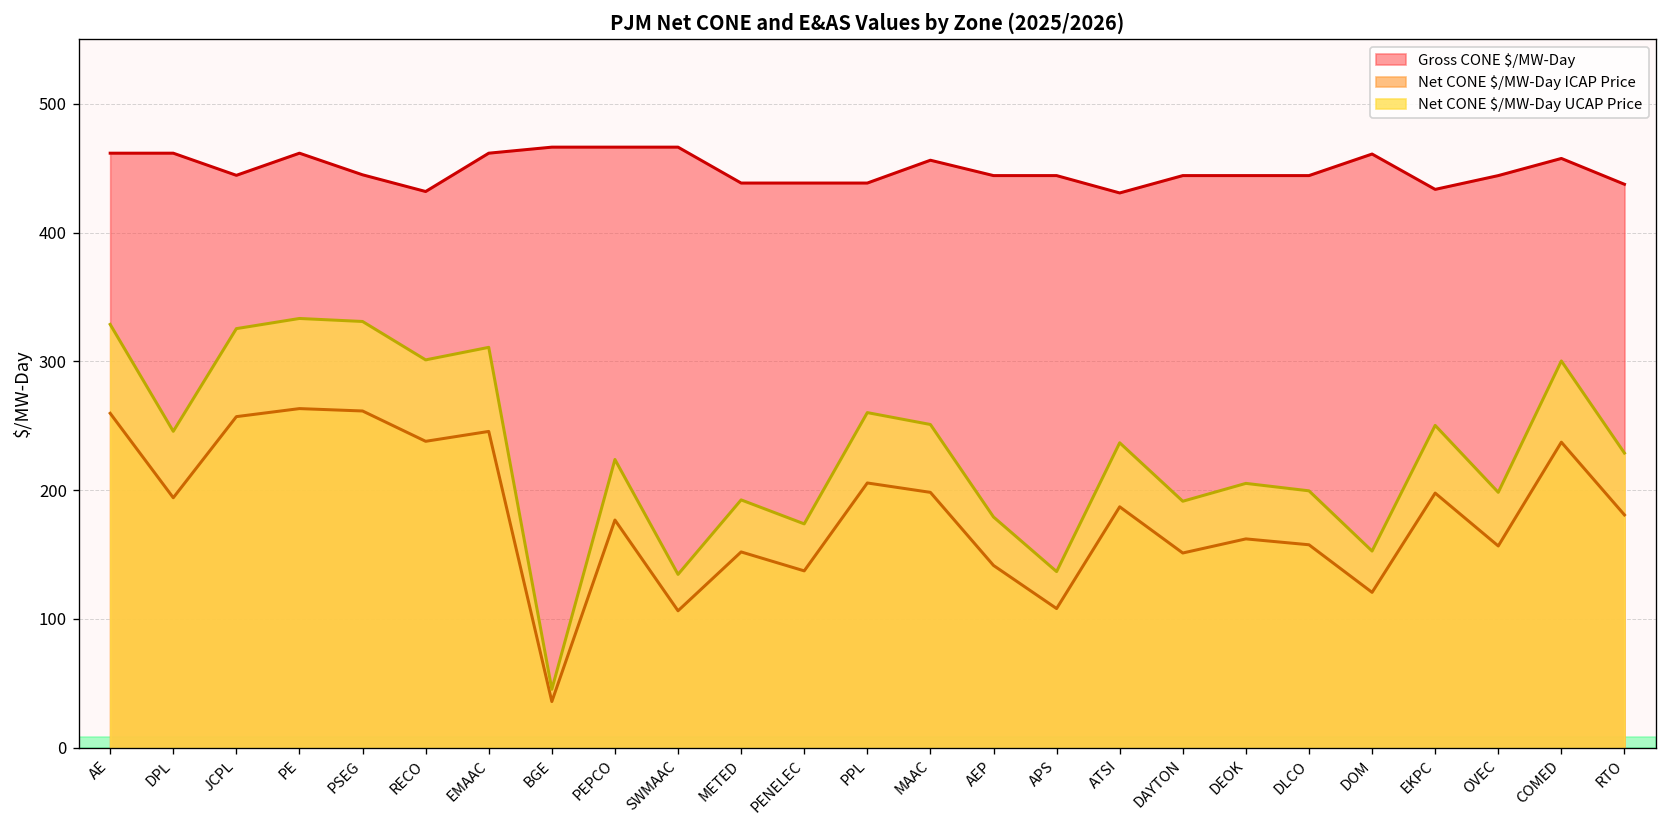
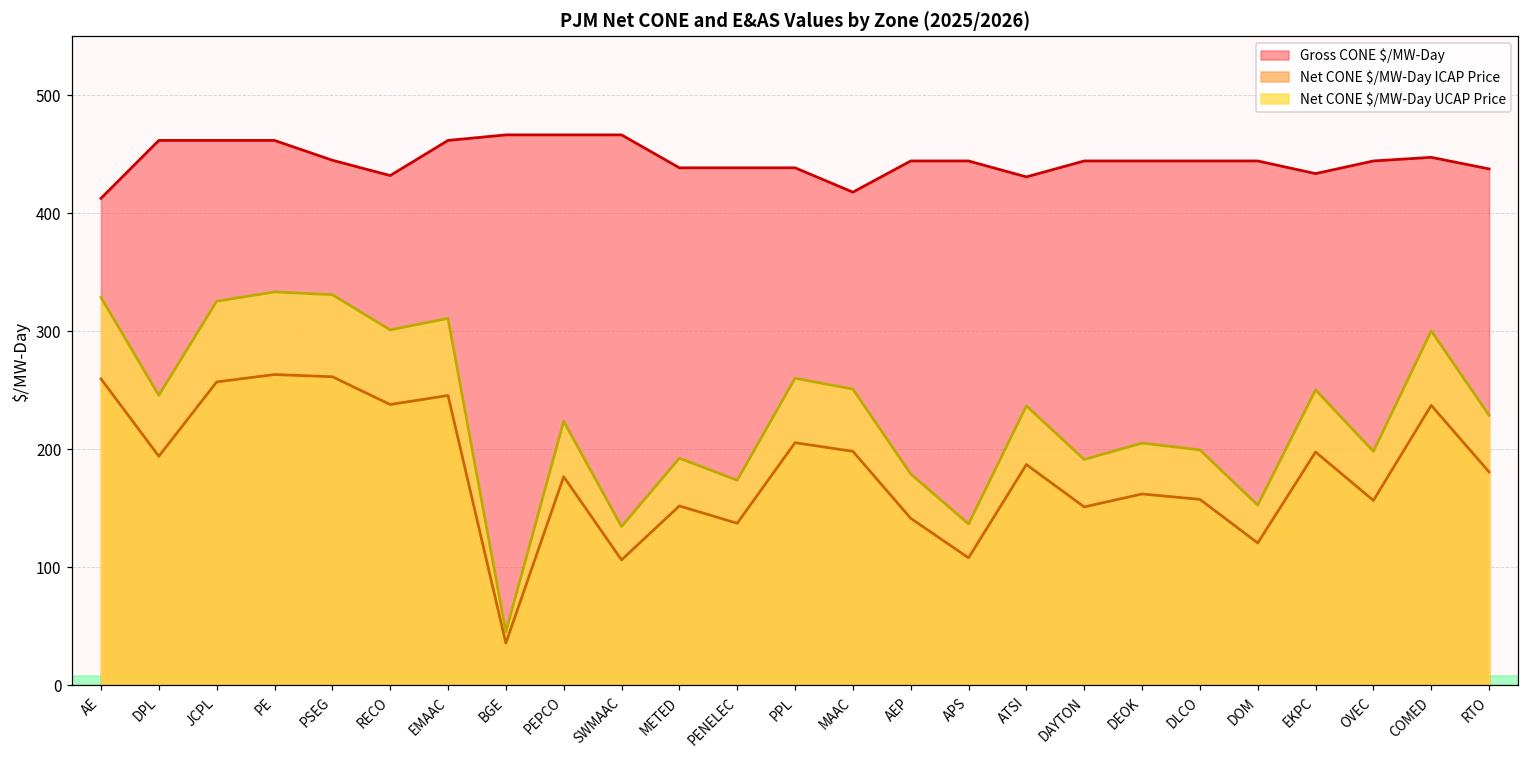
Gross CONE $/MW-Day, AE: 462 -> 413
Gross CONE $/MW-Day, JCPL: 444 -> 462
Gross CONE $/MW-Day, MAAC: 456 -> 418
Gross CONE $/MW-Day, DOM: 461 -> 444
Gross CONE $/MW-Day, COMED: 458 -> 447
